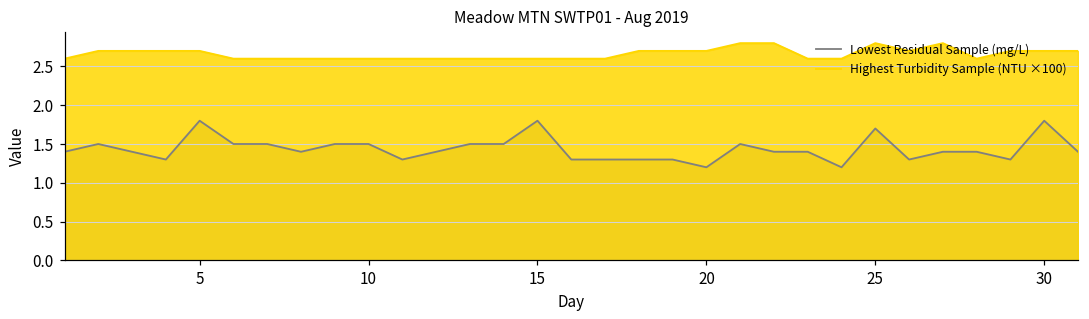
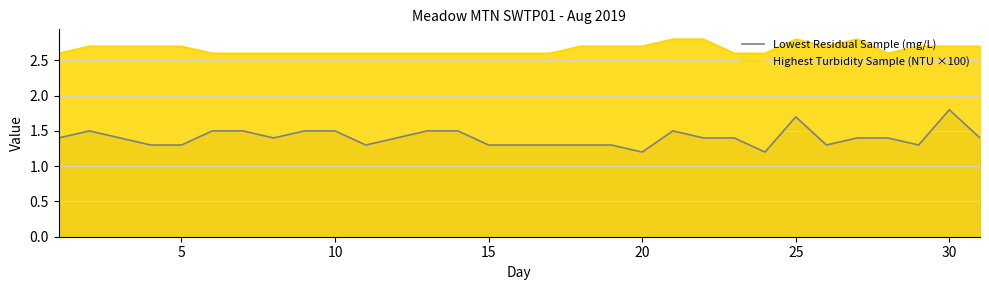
Lowest Residual Sample (mg/L), 5: 1.8 -> 1.3
Lowest Residual Sample (mg/L), 15: 1.8 -> 1.3
